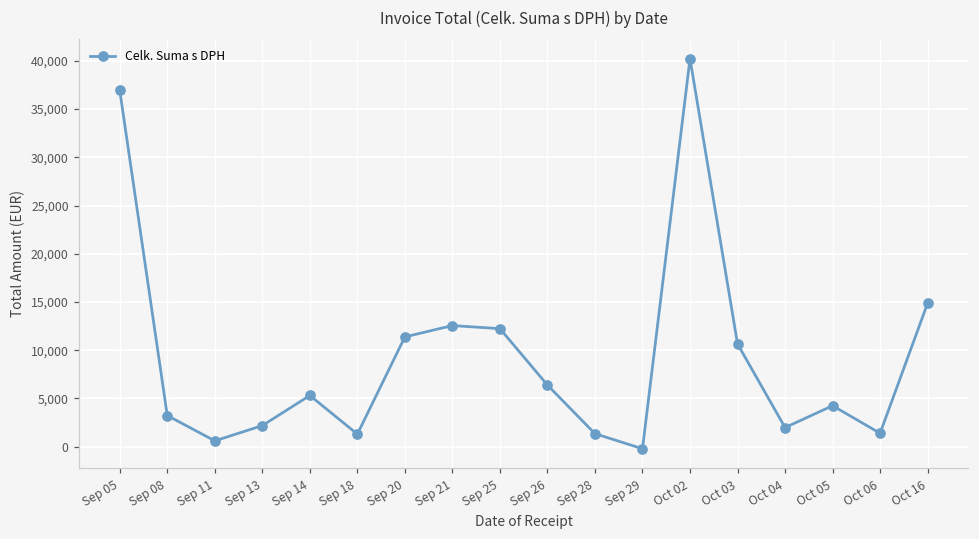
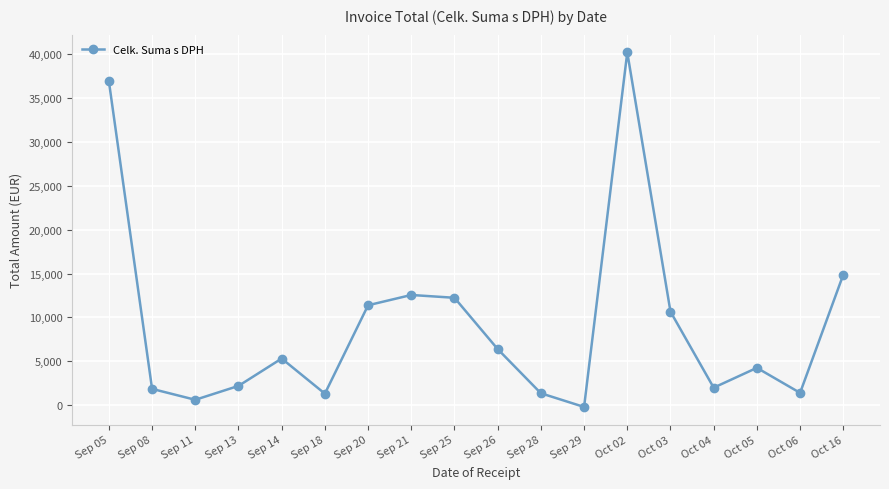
Sep 08: 3,000 -> 2,000
